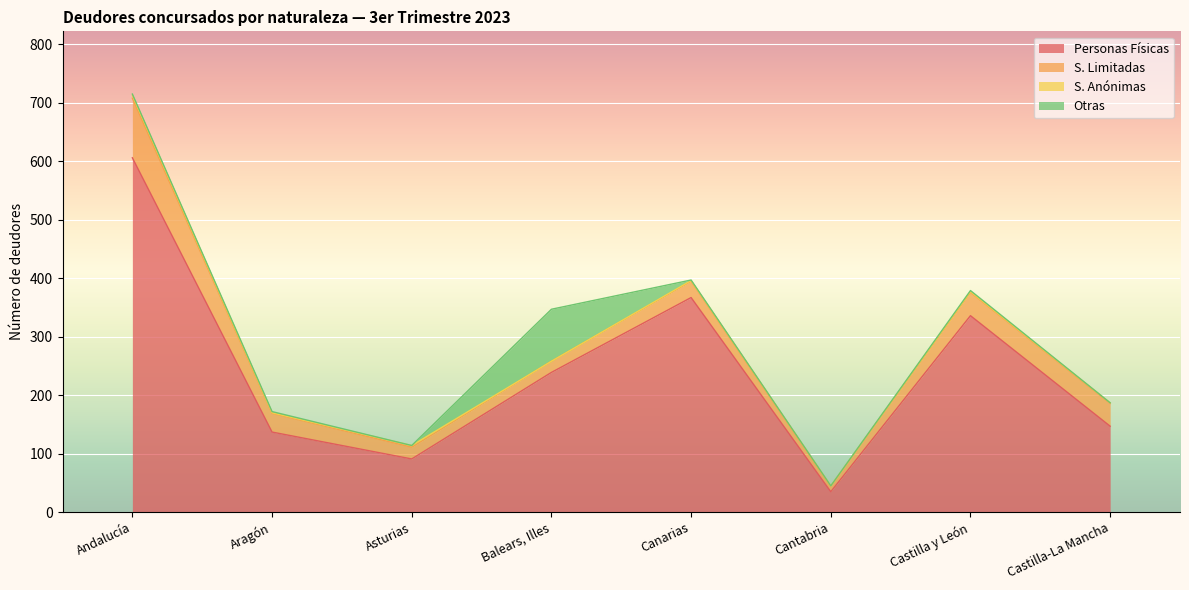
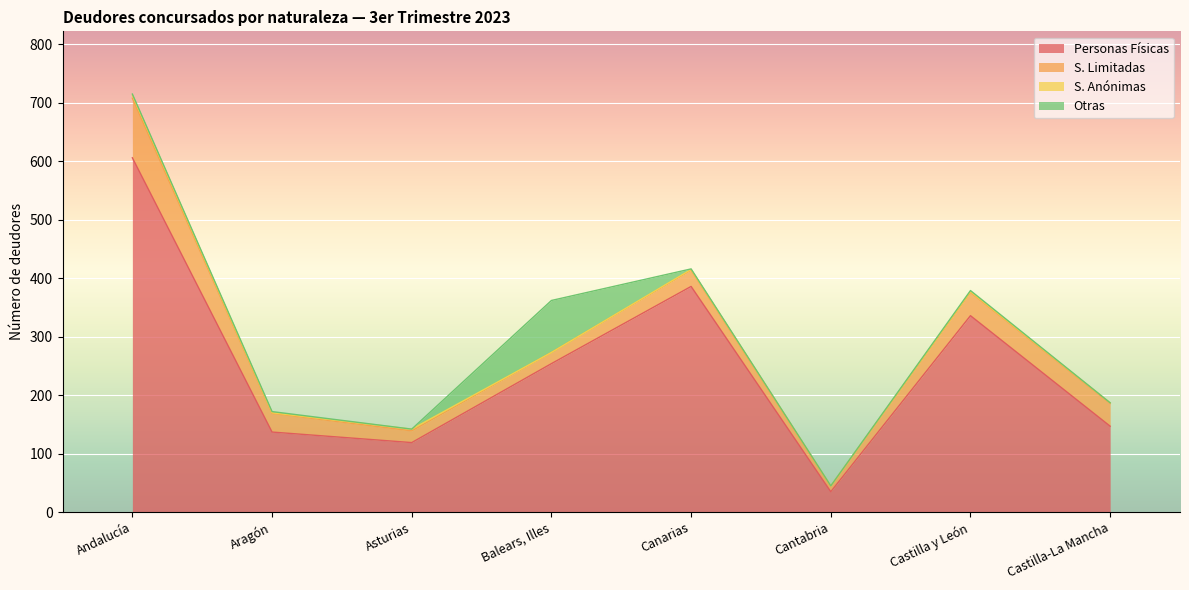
Personas Físicas, Asturias: 90 -> 120
Personas Físicas, Balears, Illes: 240 -> 250
Personas Físicas, Canarias: 370 -> 390
